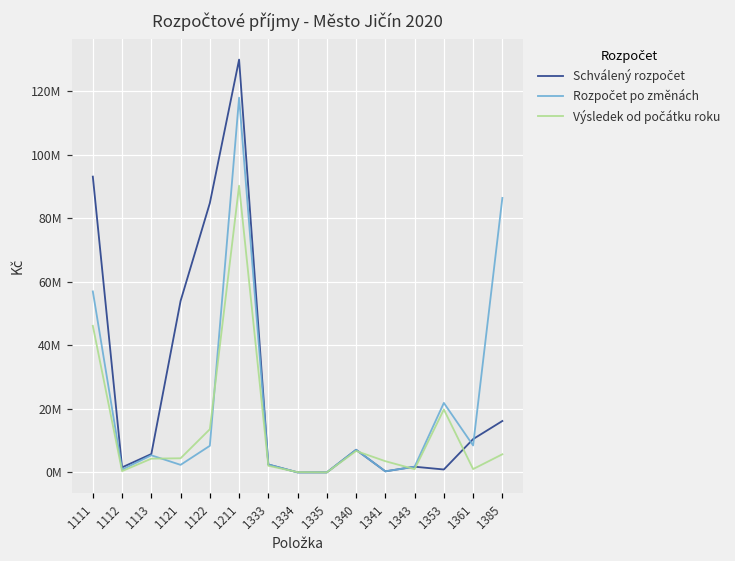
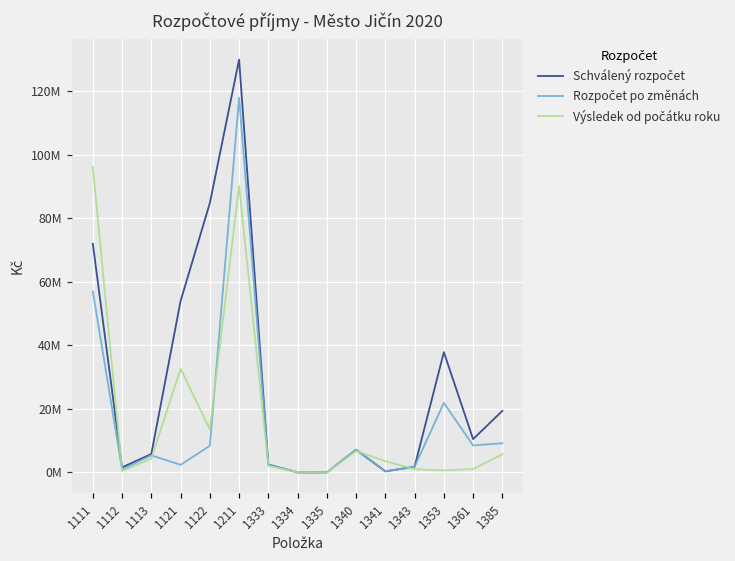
Schválený rozpočet, 1111: 93000000 -> 72000000
Výsledek od počátku roku, 1111: 46000000 -> 96000000
Výsledek od počátku roku, 1121: 4000000 -> 33000000
Schválený rozpočet, 1353: 1000000 -> 38000000
Výsledek od počátku roku, 1353: 20000000 -> 1000000
Schválený rozpočet, 1385: 16000000 -> 19000000
Rozpočet po změnách, 1385: 86000000 -> 9000000
